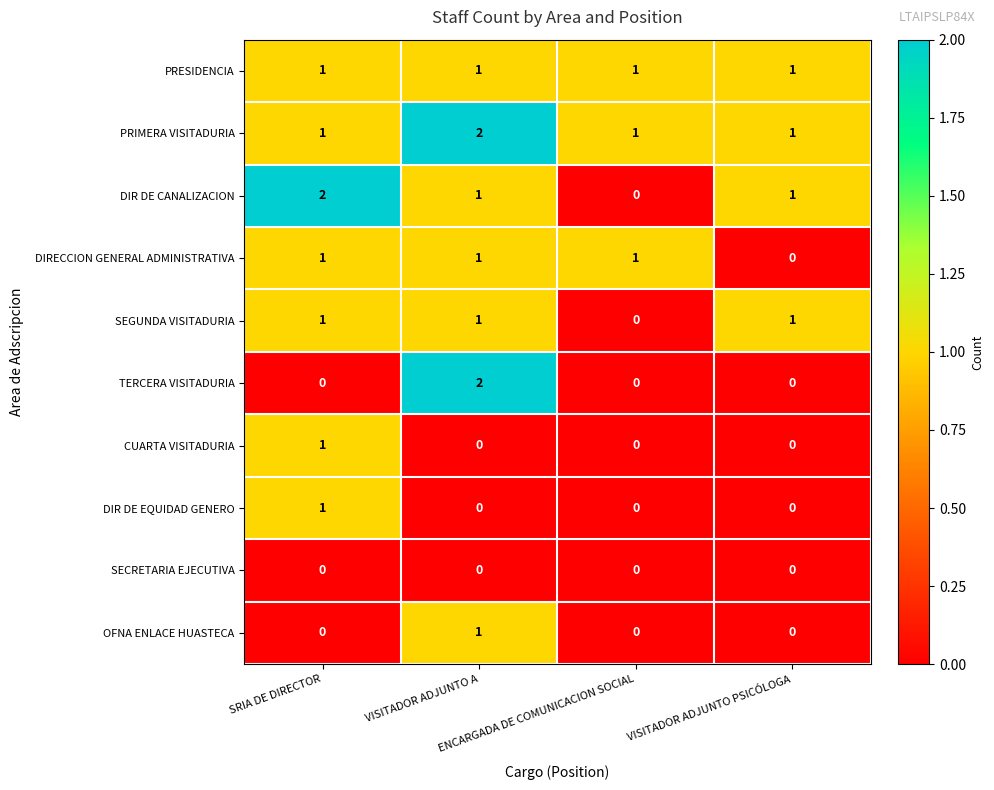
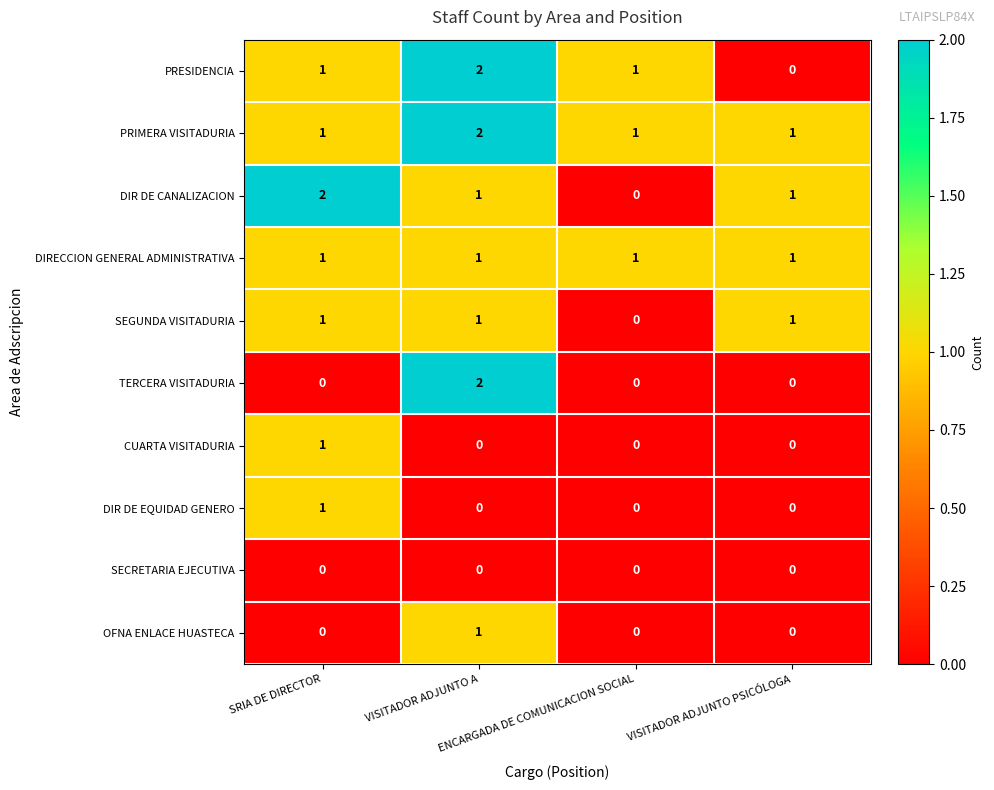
PRESIDENCIA, VISITADOR ADJUNTO A: 1 -> 2
PRESIDENCIA, VISITADOR ADJUNTO PSICÓLOGA: 1 -> 0
DIRECCION GENERAL ADMINISTRATIVA, VISITADOR ADJUNTO PSICÓLOGA: 0 -> 1
